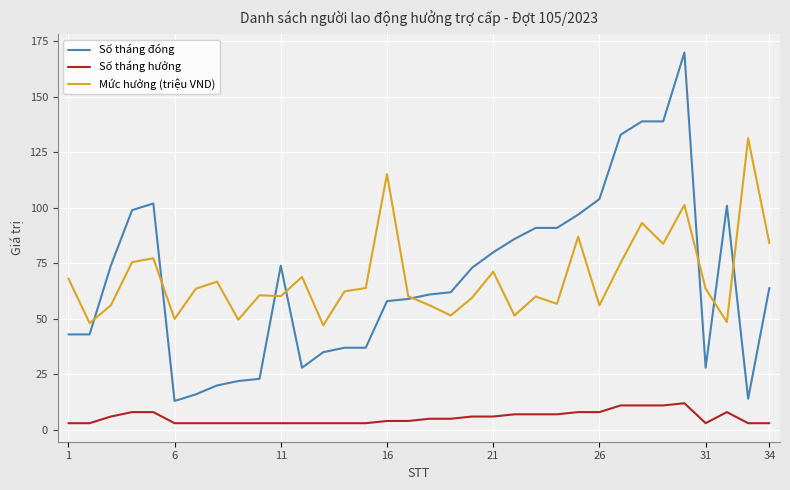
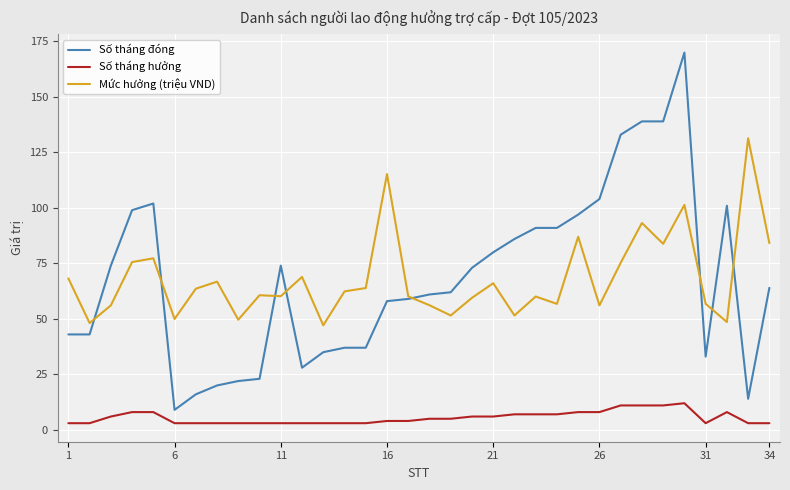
Số tháng đóng, 6: 13 -> 9
Mức hưởng (triệu VND), 21: 71 -> 66
Số tháng đóng, 31: 28 -> 33
Mức hưởng (triệu VND), 31: 64 -> 57
